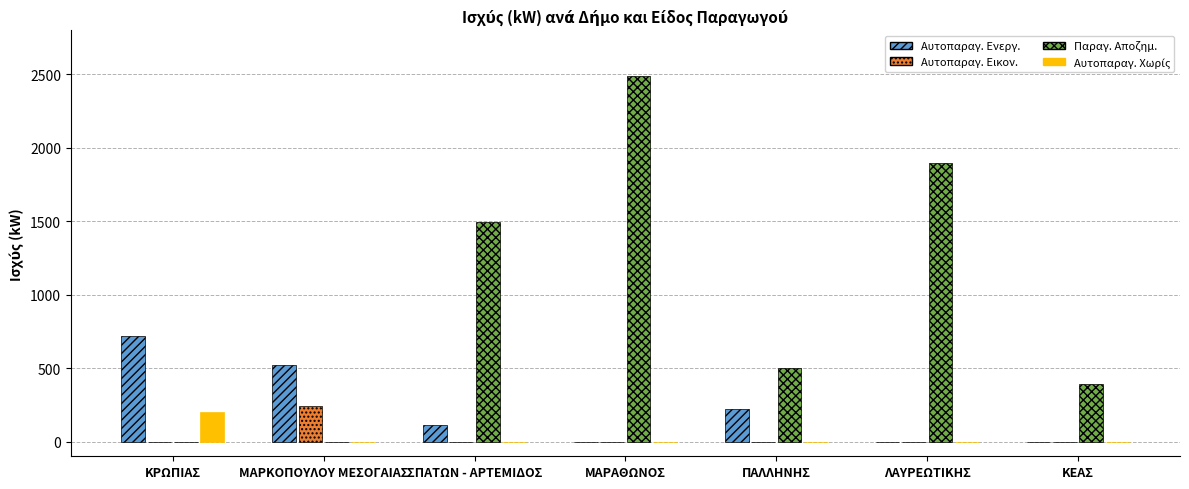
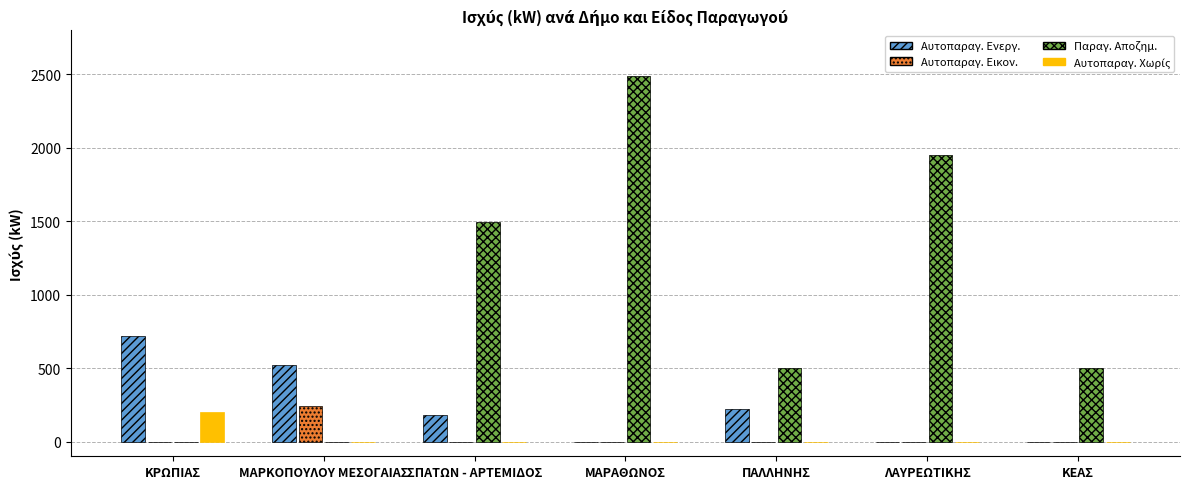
Αυτοπαραγ. Ενεργ., ΣΠΑΤΩΝ - ΑΡΤΕΜΙΔΟΣ: 110 -> 180
Παραγ. Αποζημ., ΛΑΥΡΕΩΤΙΚΗΣ: 1900 -> 1950
Παραγ. Αποζημ., ΚΕΑΣ: 390 -> 500
